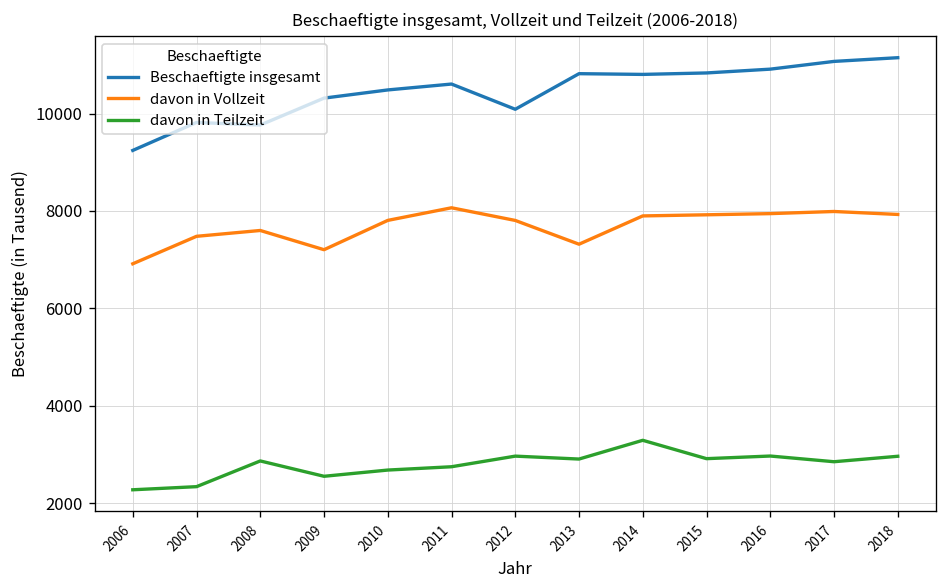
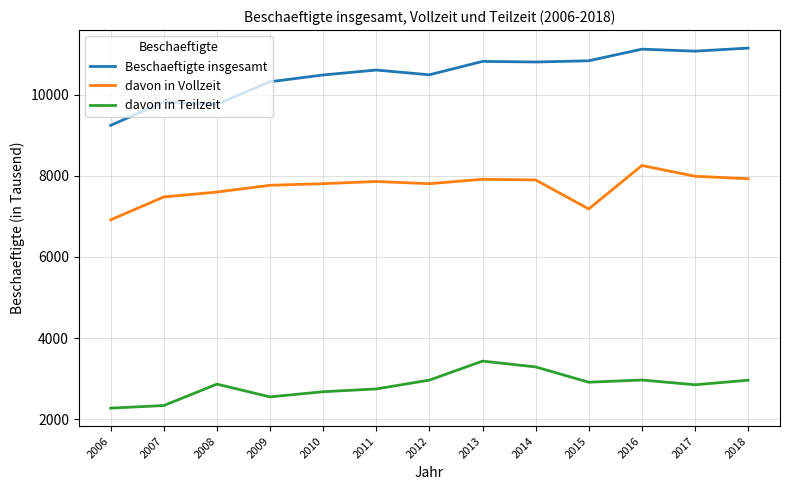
davon in Vollzeit, 2009: 7200 -> 7800
davon in Vollzeit, 2011: 8100 -> 7900
Beschaeftigte insgesamt, 2012: 10100 -> 10500
davon in Vollzeit, 2013: 7300 -> 7900
davon in Teilzeit, 2013: 2900 -> 3400
davon in Vollzeit, 2015: 7900 -> 7200
Beschaeftigte insgesamt, 2016: 10900 -> 11100
davon in Vollzeit, 2016: 7900 -> 8300
